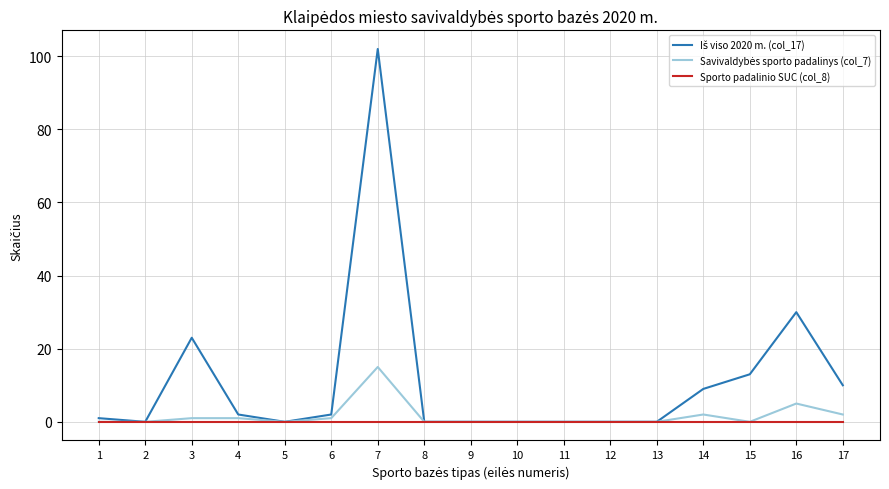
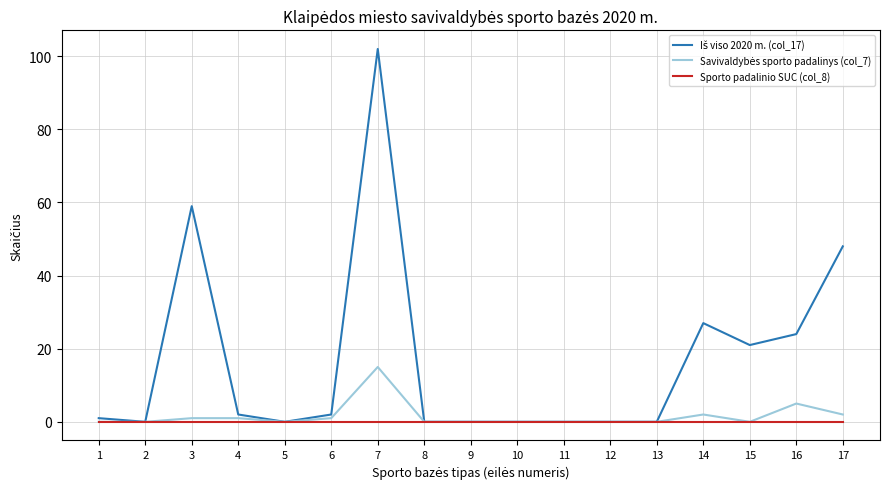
Iš viso 2020 m. (col_17), 3: 23 -> 59
Iš viso 2020 m. (col_17), 14: 9 -> 27
Iš viso 2020 m. (col_17), 15: 13 -> 21
Iš viso 2020 m. (col_17), 16: 30 -> 24
Iš viso 2020 m. (col_17), 17: 10 -> 48
